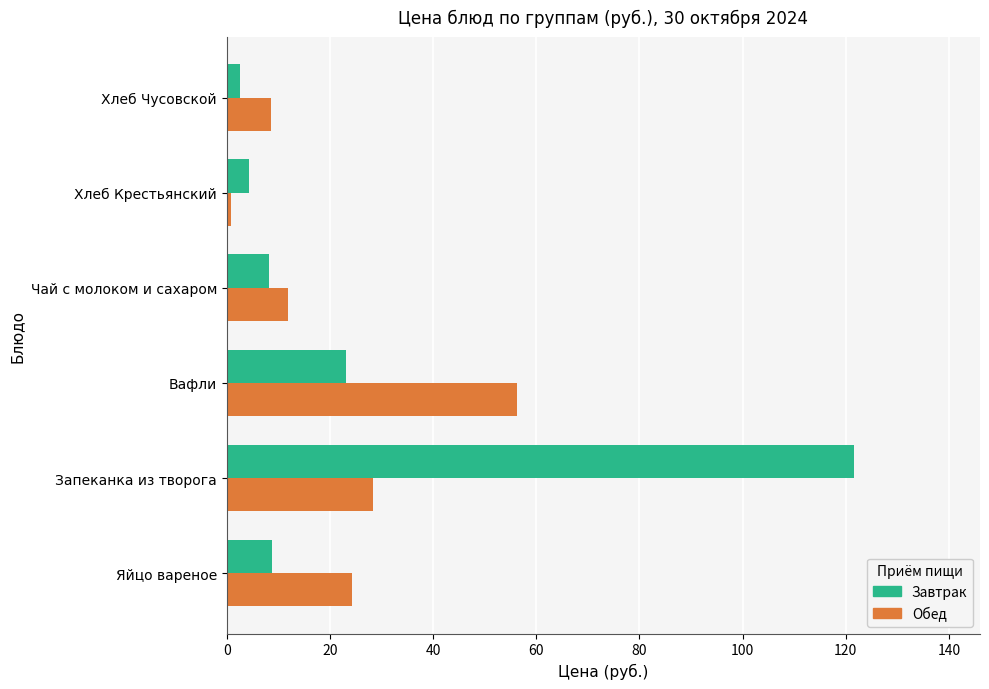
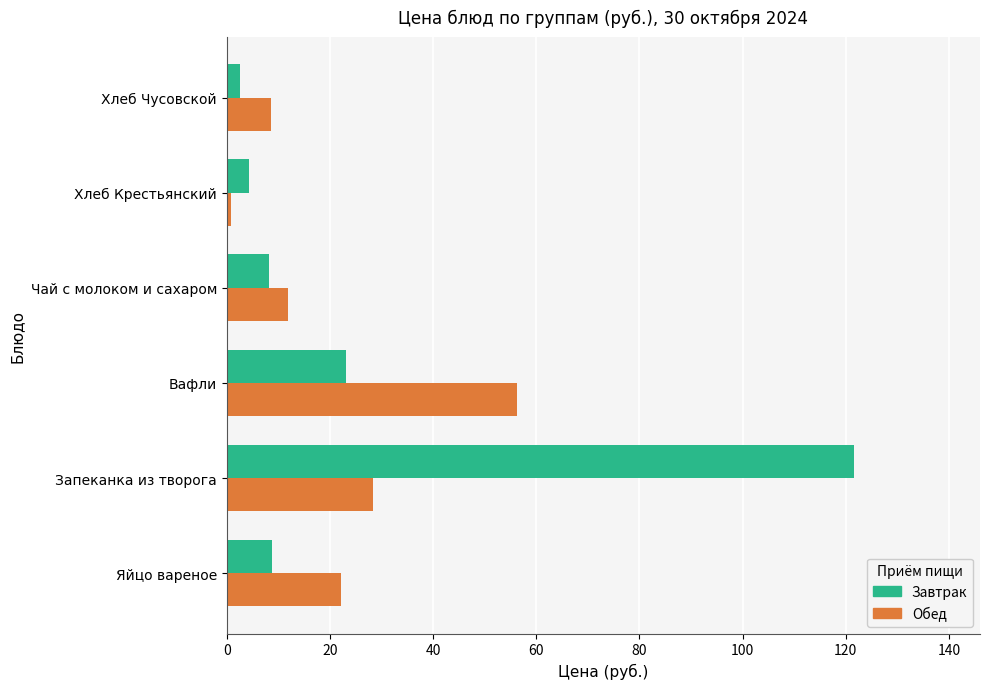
Обед, Яйцо вареное: 24 -> 22
